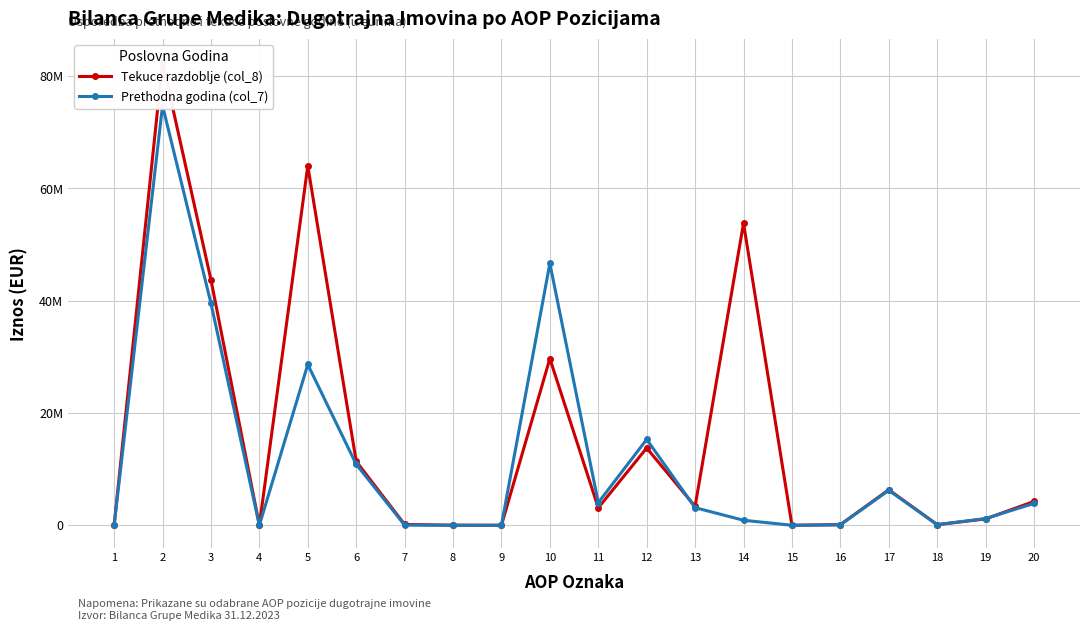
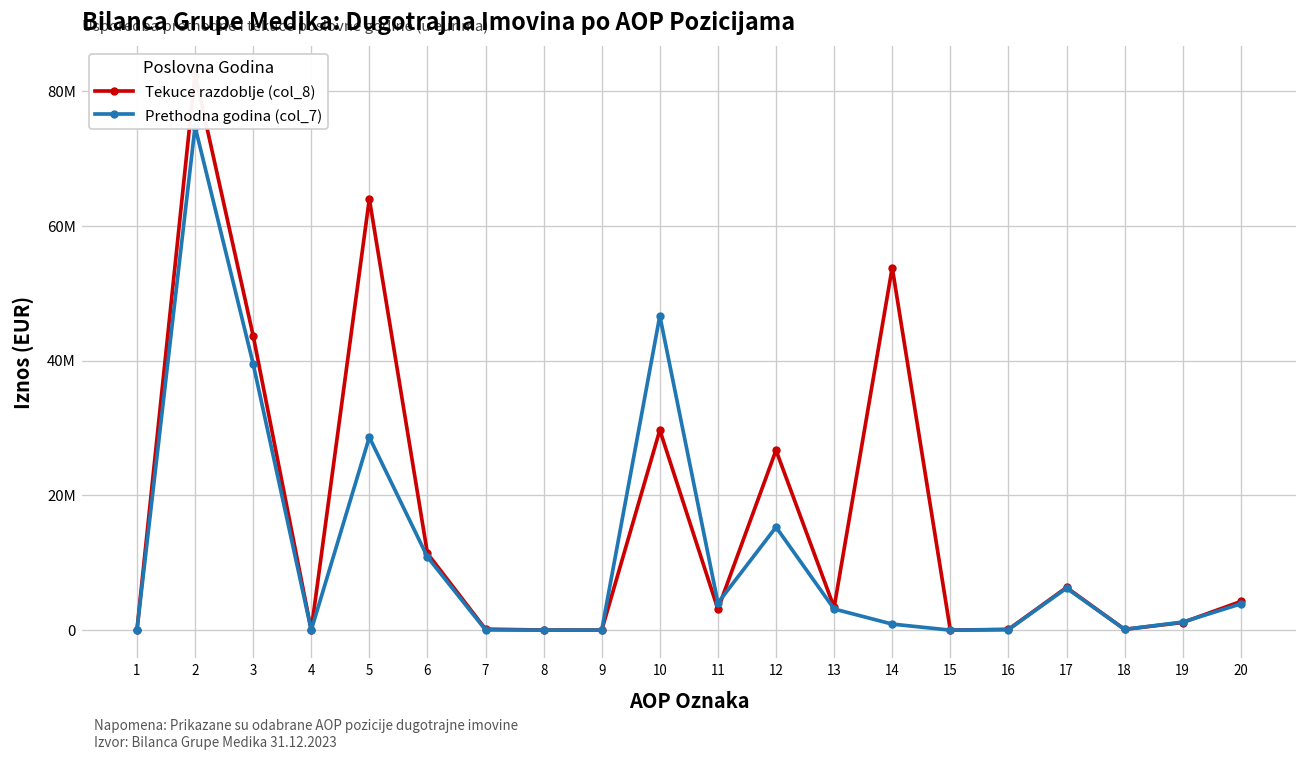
Tekuce razdoblje (col_8), 12: 14000000 -> 27000000
